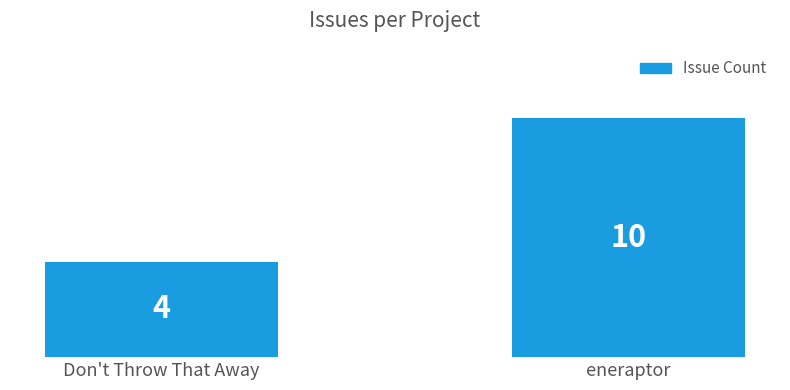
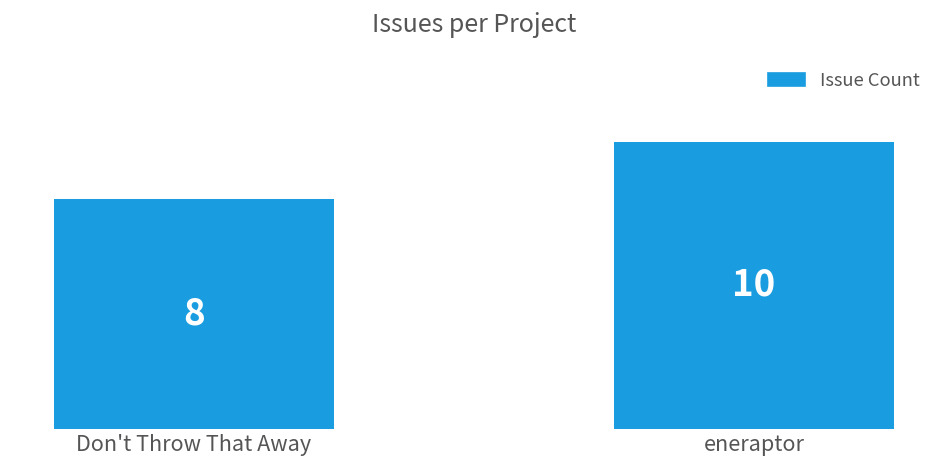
Don't Throw That Away: 4 -> 8
